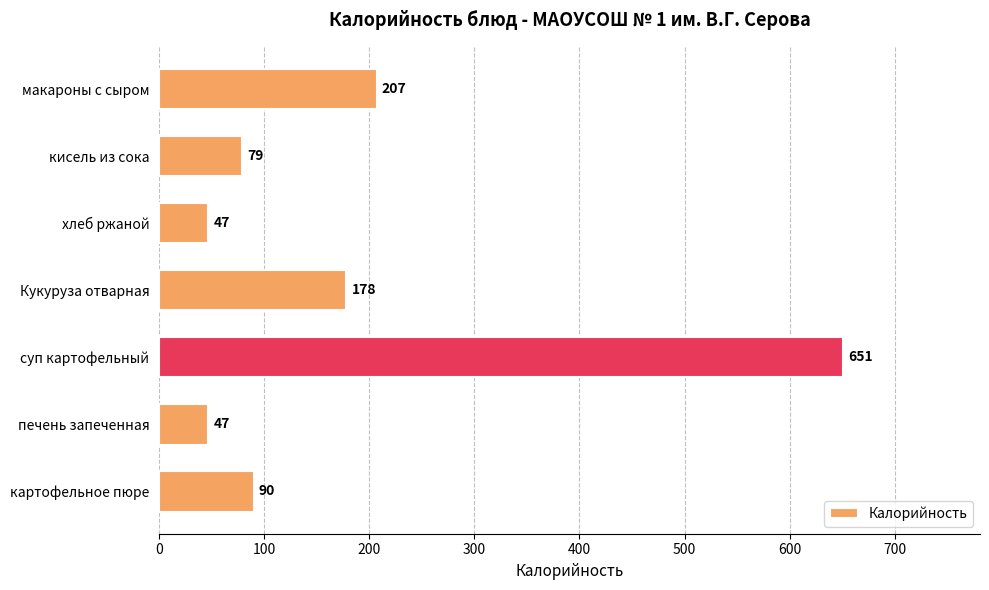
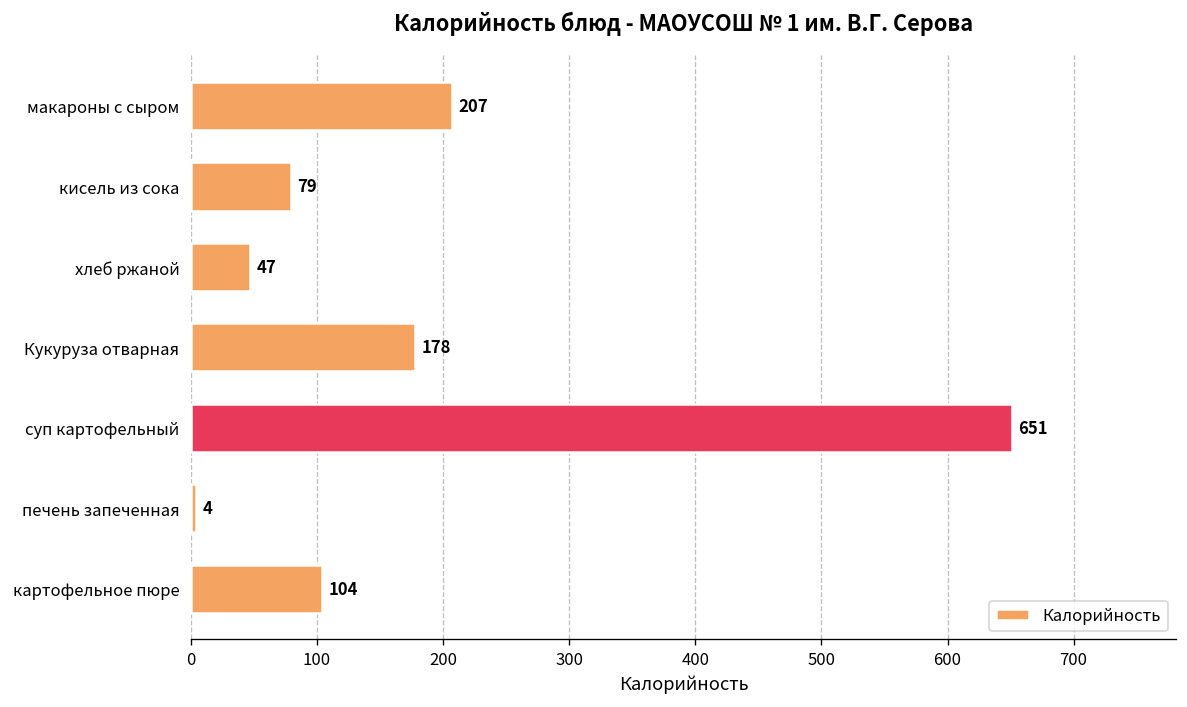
печень запеченная: 47 -> 4
картофельное пюре: 90 -> 104
